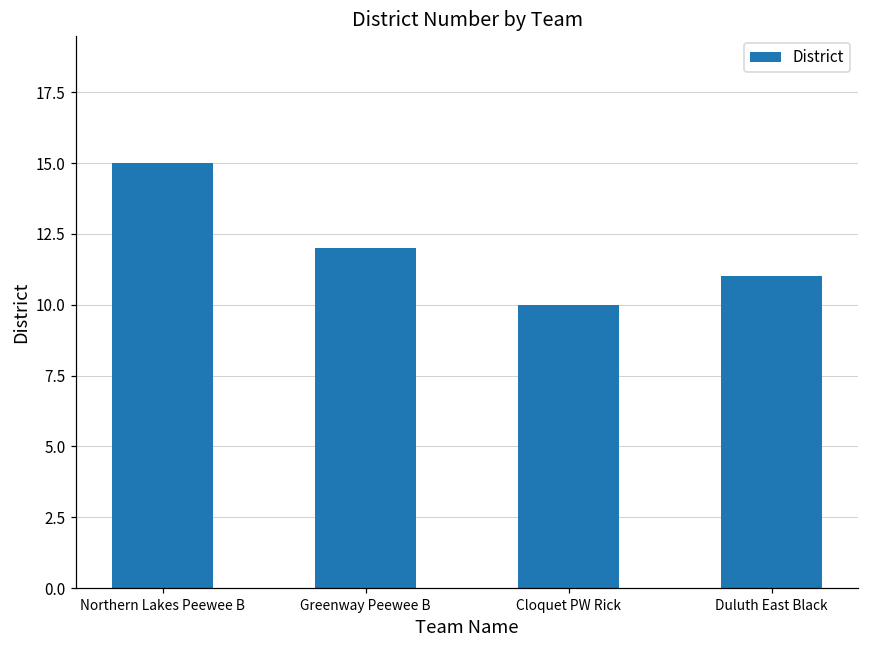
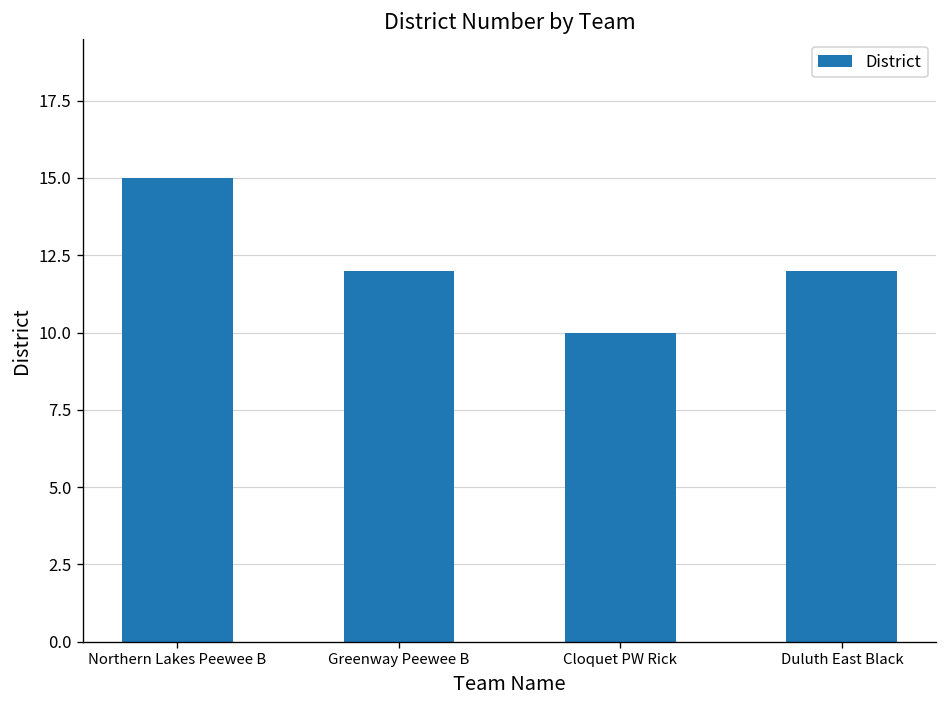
Duluth East Black: 11 -> 12
